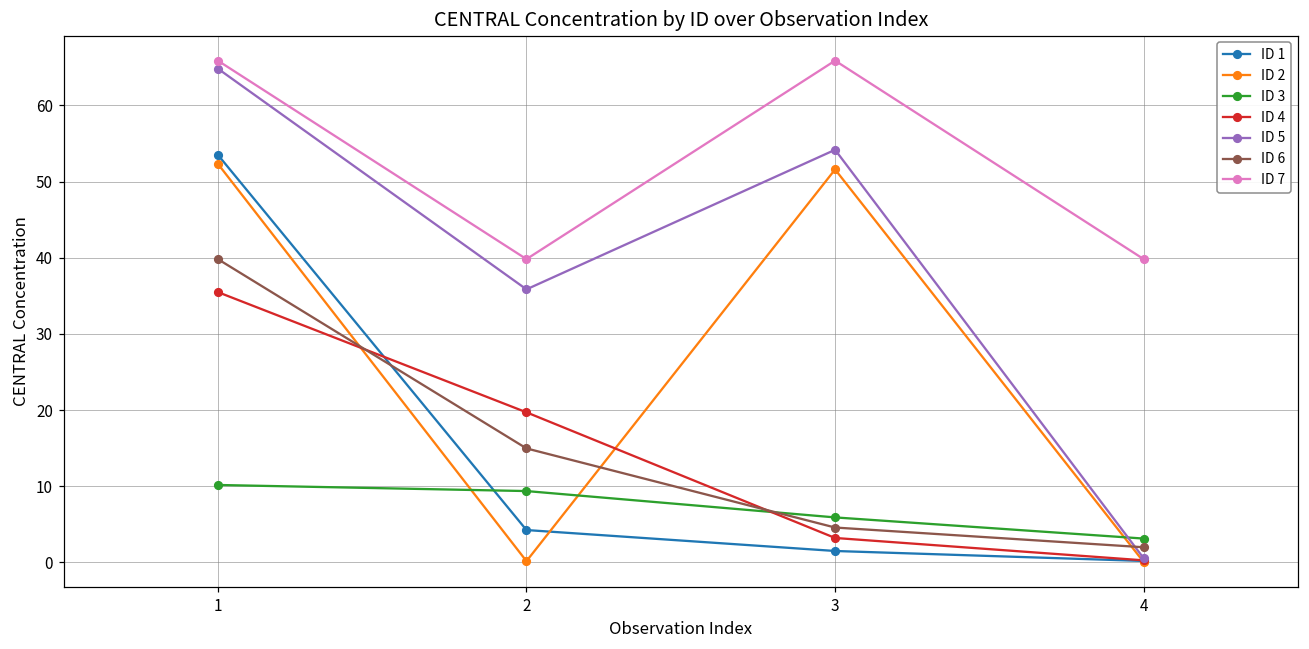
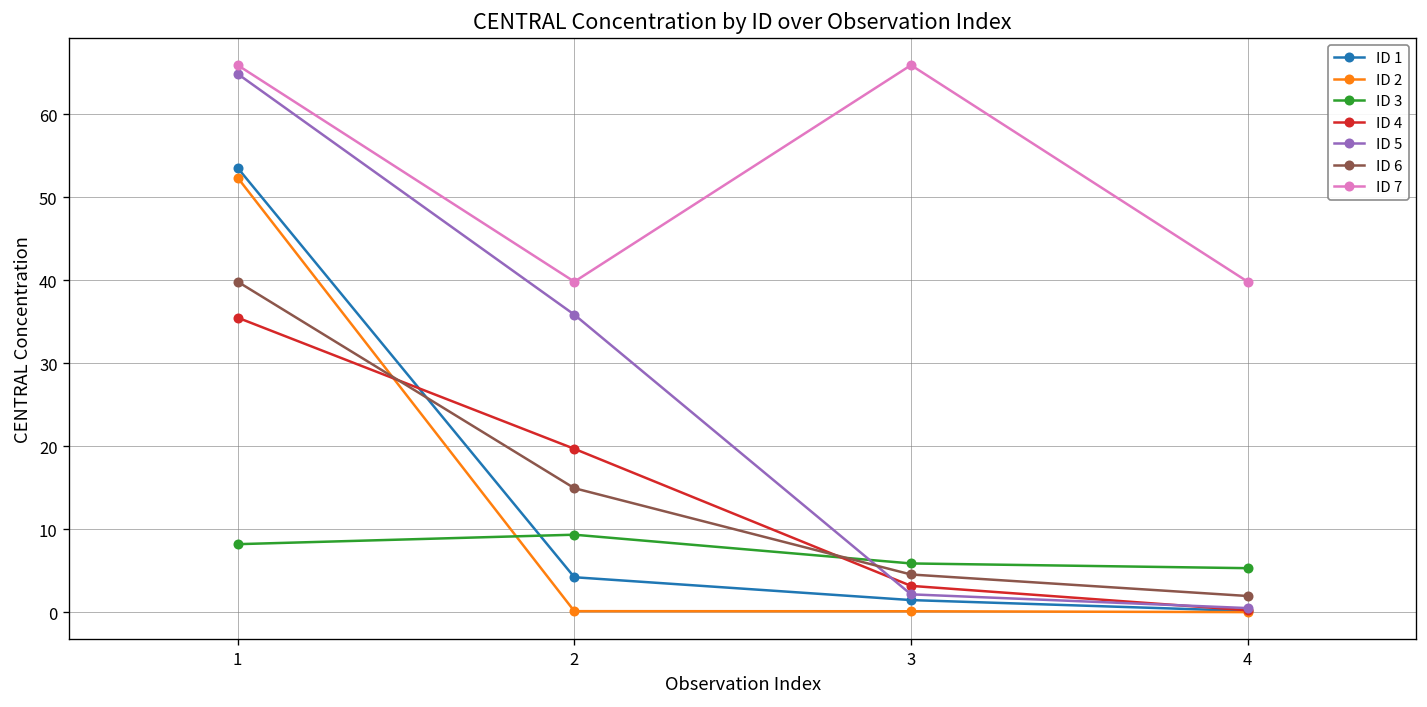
ID 3, 1: 10 -> 8
ID 2, 3: 52 -> 0
ID 5, 3: 54 -> 2
ID 3, 4: 3 -> 5
